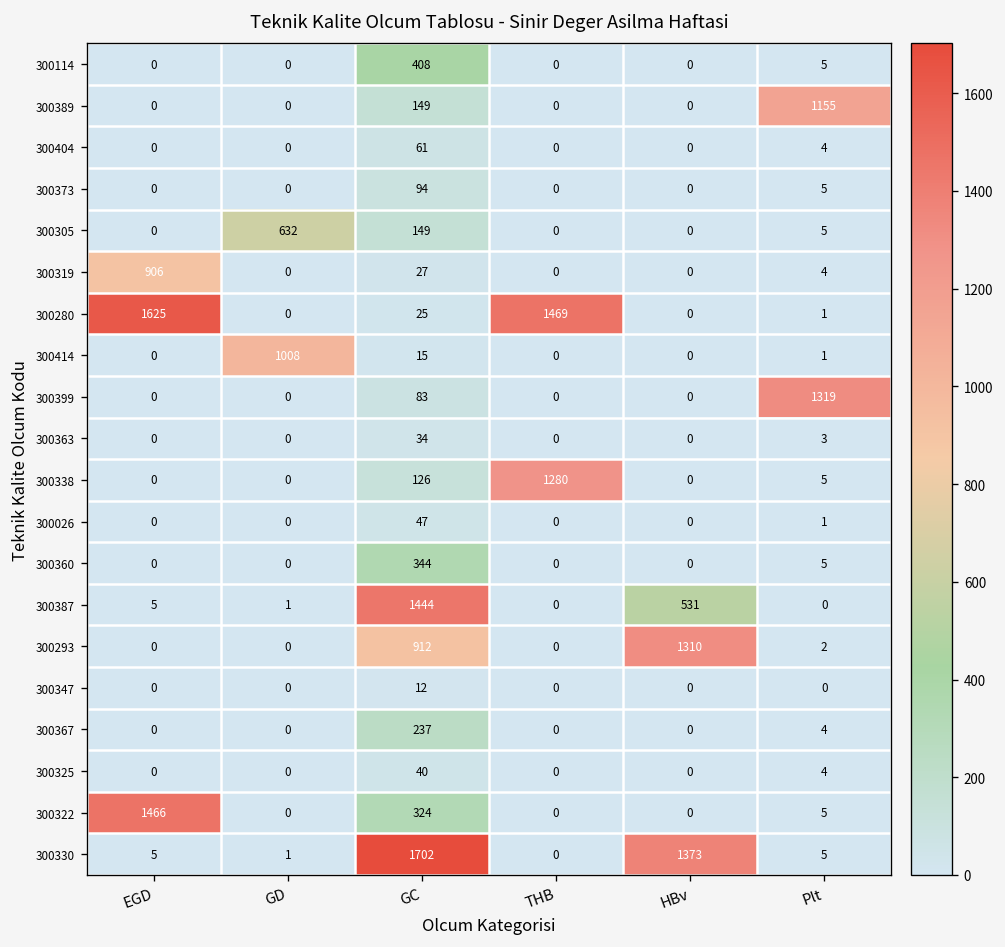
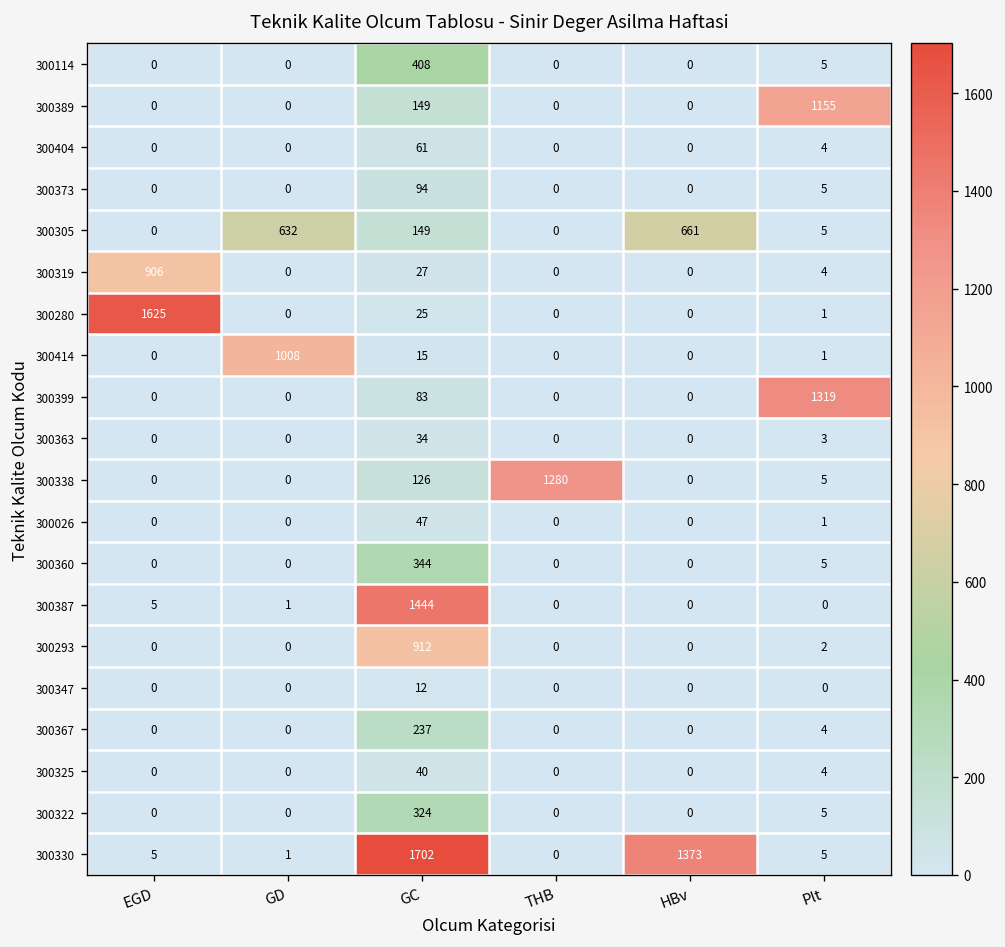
300305, HBv: 0 -> 661
300280, THB: 1469 -> 0
300387, HBv: 531 -> 0
300293, HBv: 1310 -> 0
300322, EGD: 1466 -> 0
